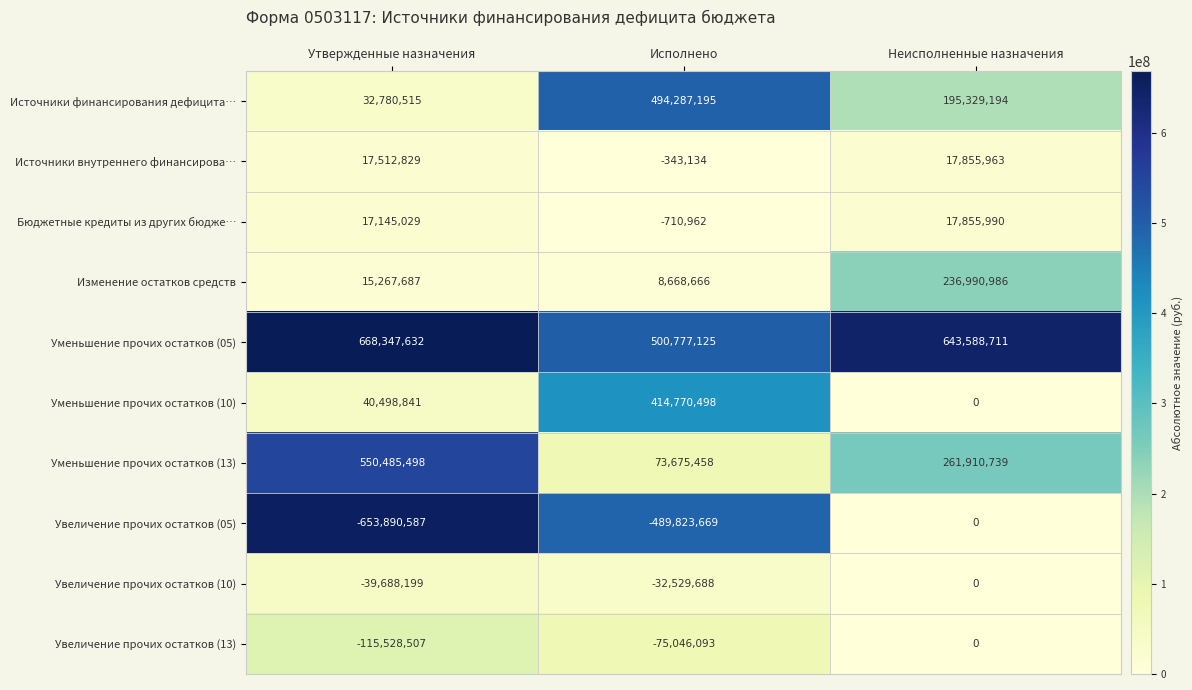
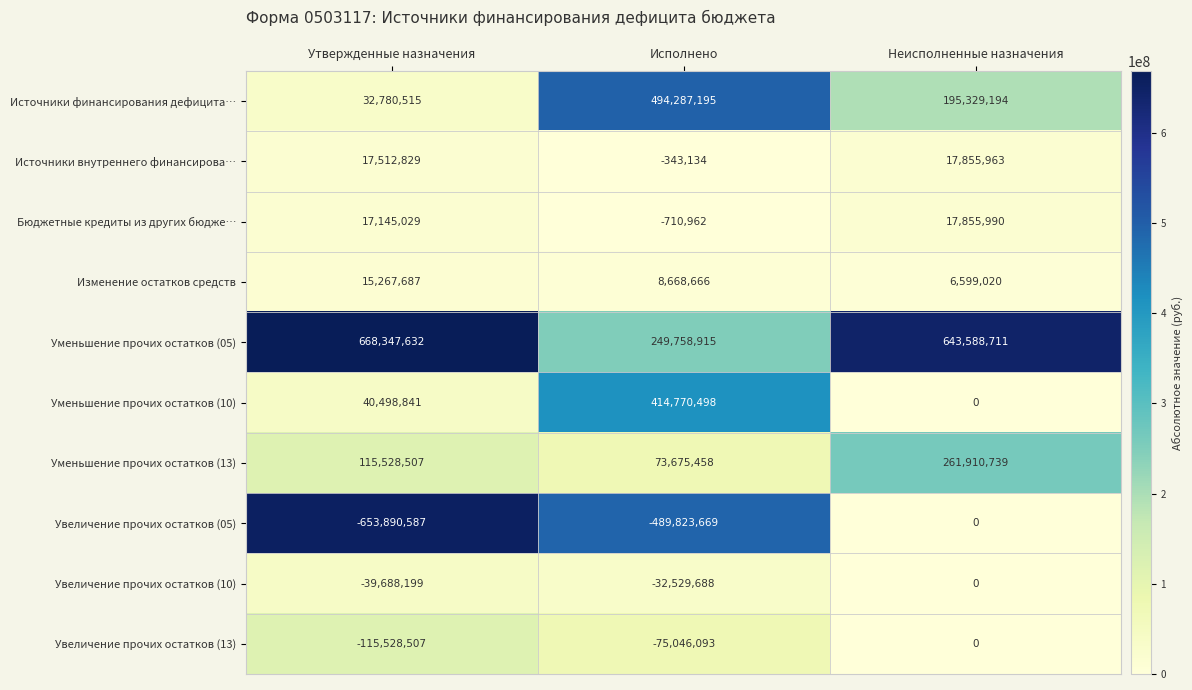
Изменение остатков средств, Неисполненные назначения: 236,990,986 -> 6,599,020
Уменьшение прочих остатков (05), Исполнено: 500,777,125 -> 249,758,915
Уменьшение прочих остатков (13), Утвержденные назначения: 550,485,498 -> 115,528,507
